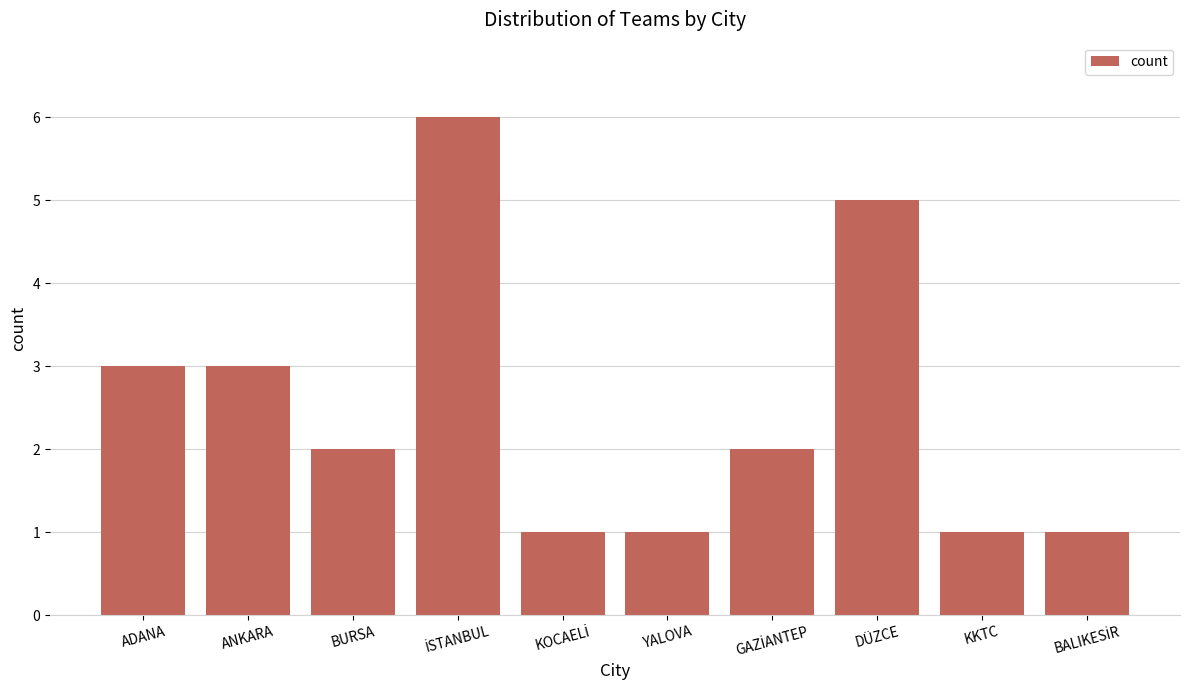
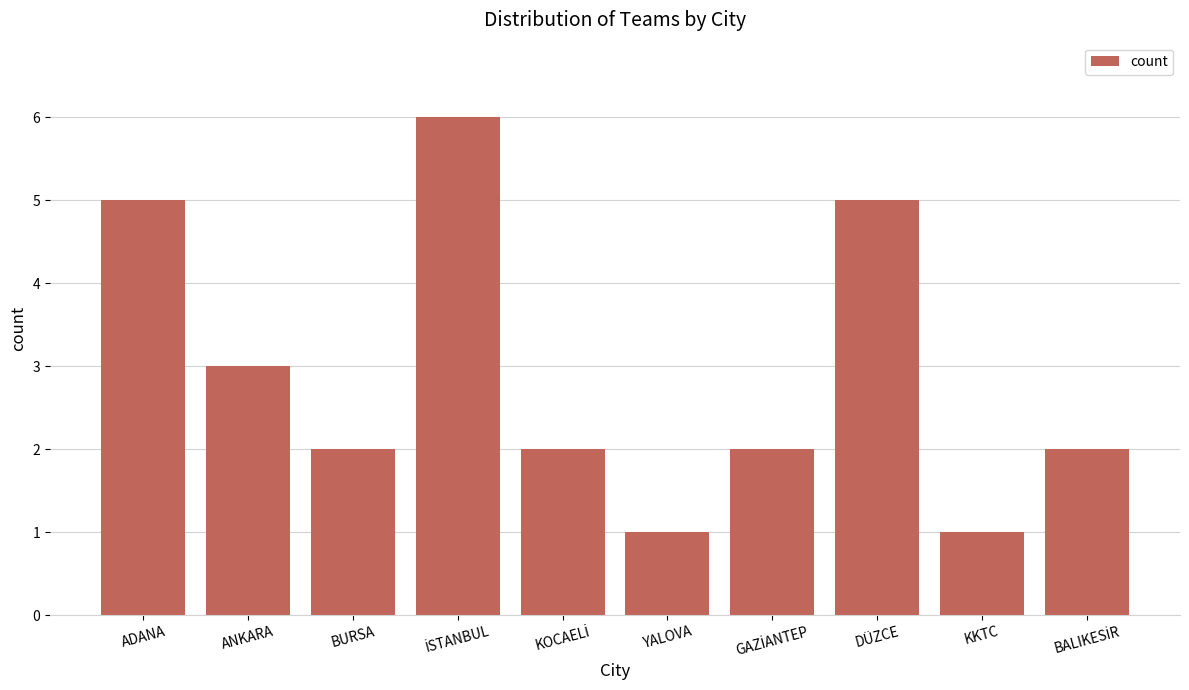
ADANA: 3 -> 5
KOCAELİ: 1 -> 2
BALIKESİR: 1 -> 2
